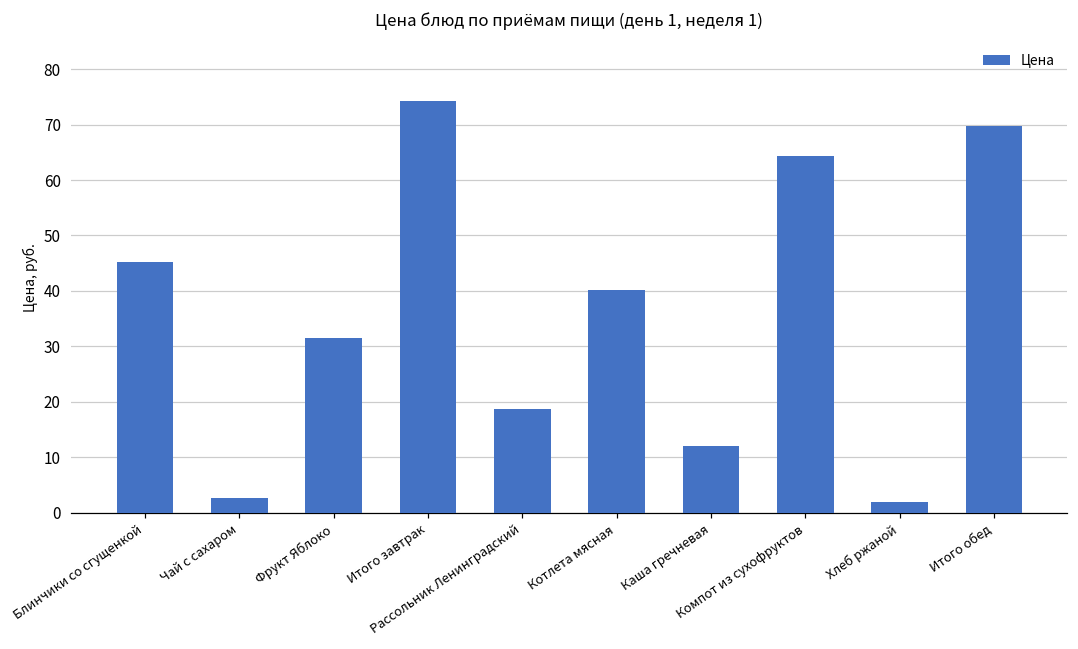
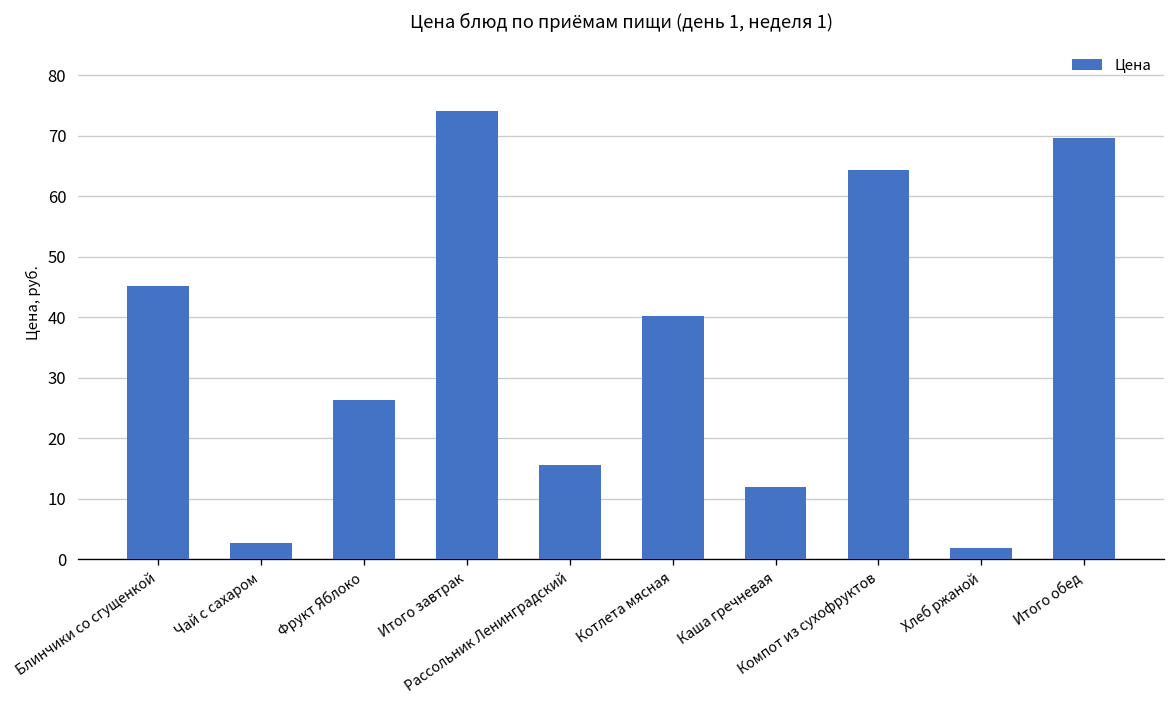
Фрукт Яблоко: 32 -> 26
Рассольник Ленинградский: 19 -> 16
